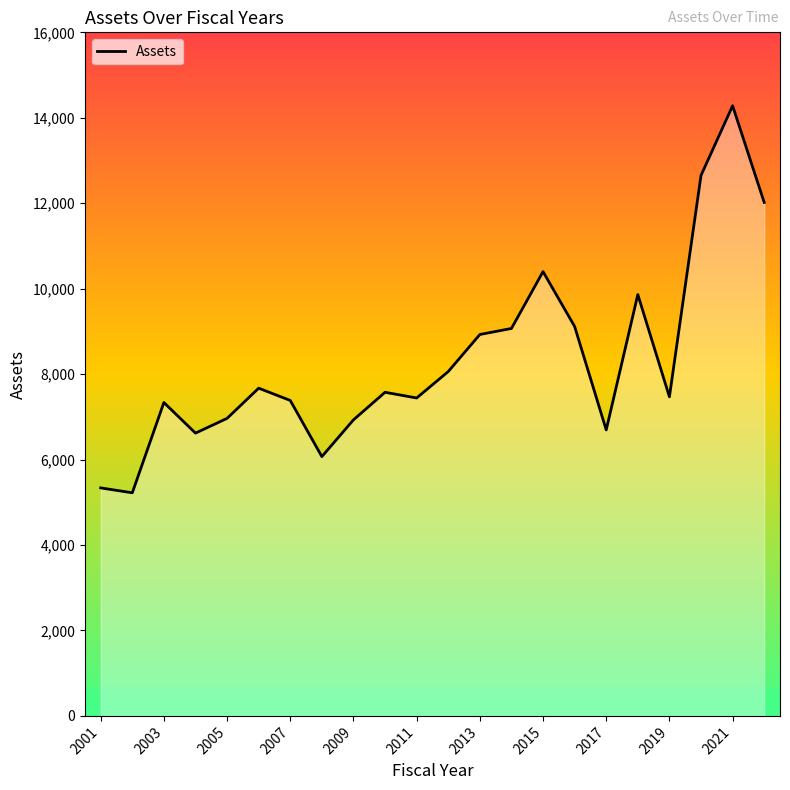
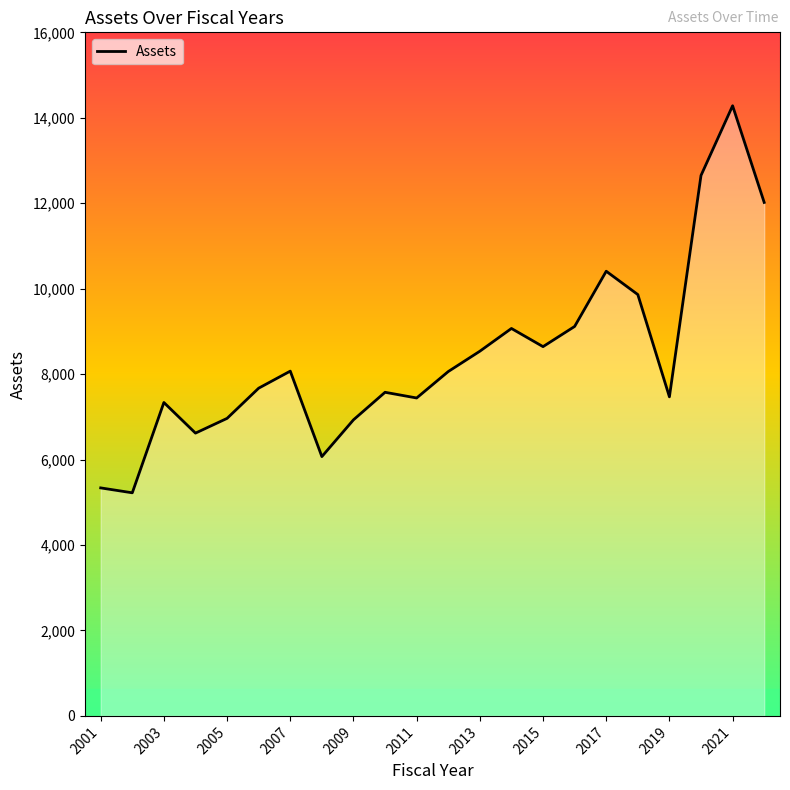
2007: 7,400 -> 8,100
2013: 8,900 -> 8,500
2015: 10,400 -> 8,600
2017: 6,700 -> 10,400
